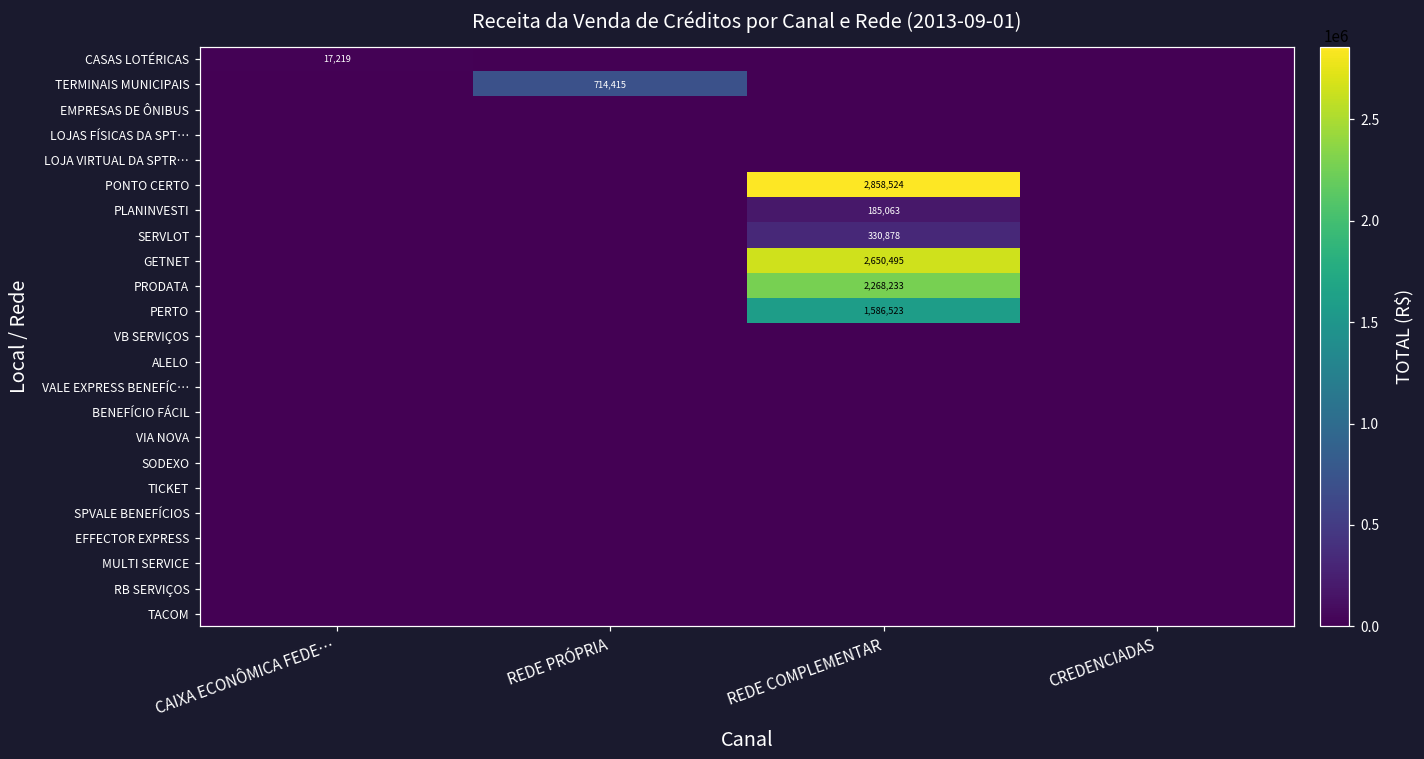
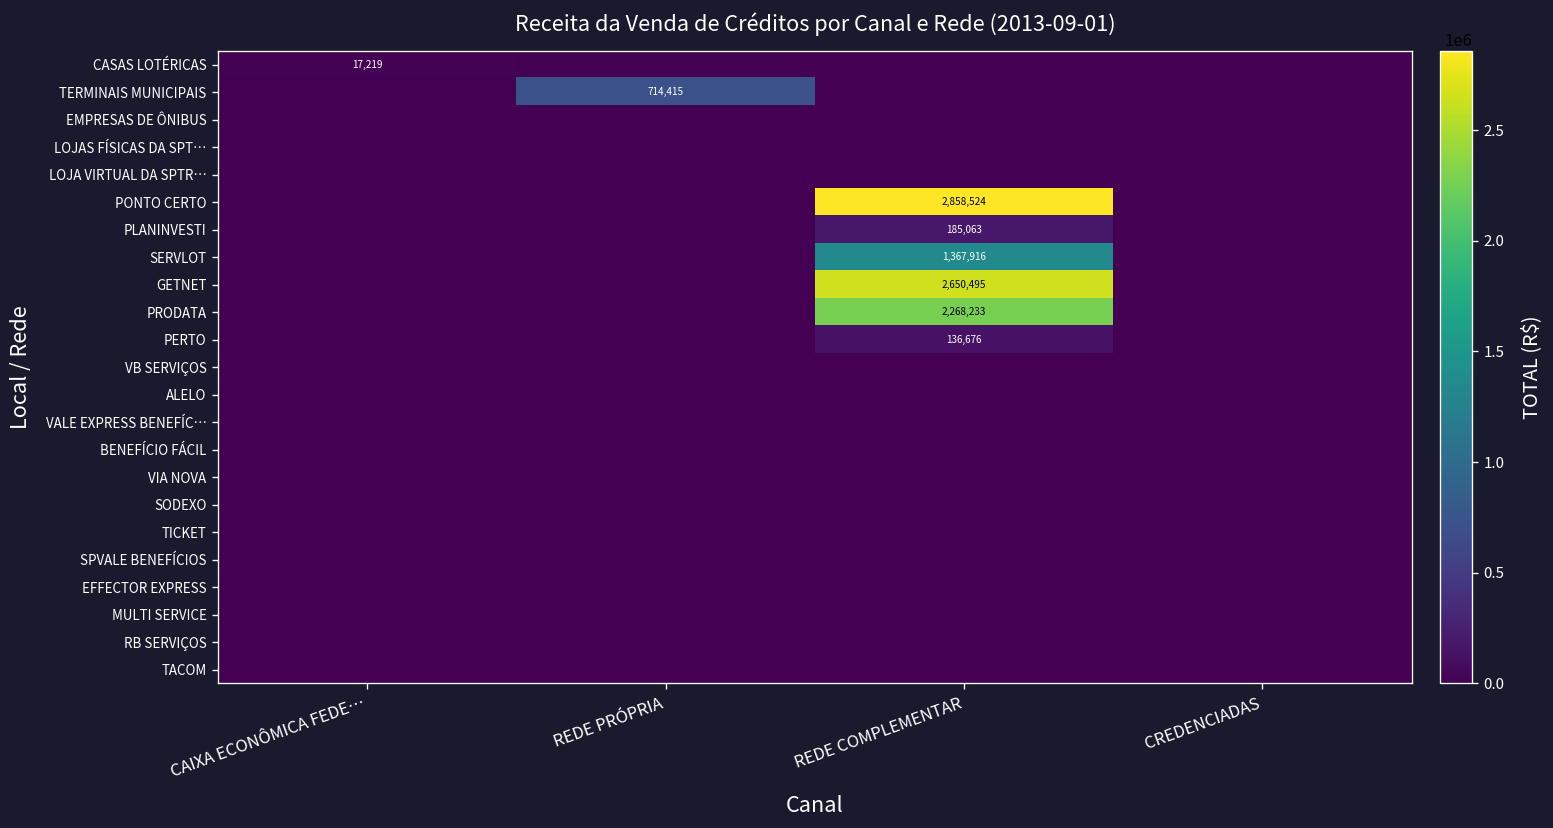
SERVLOT, REDE COMPLEMENTAR: 330,878 -> 1,367,916
PERTO, REDE COMPLEMENTAR: 1,586,523 -> 136,676
